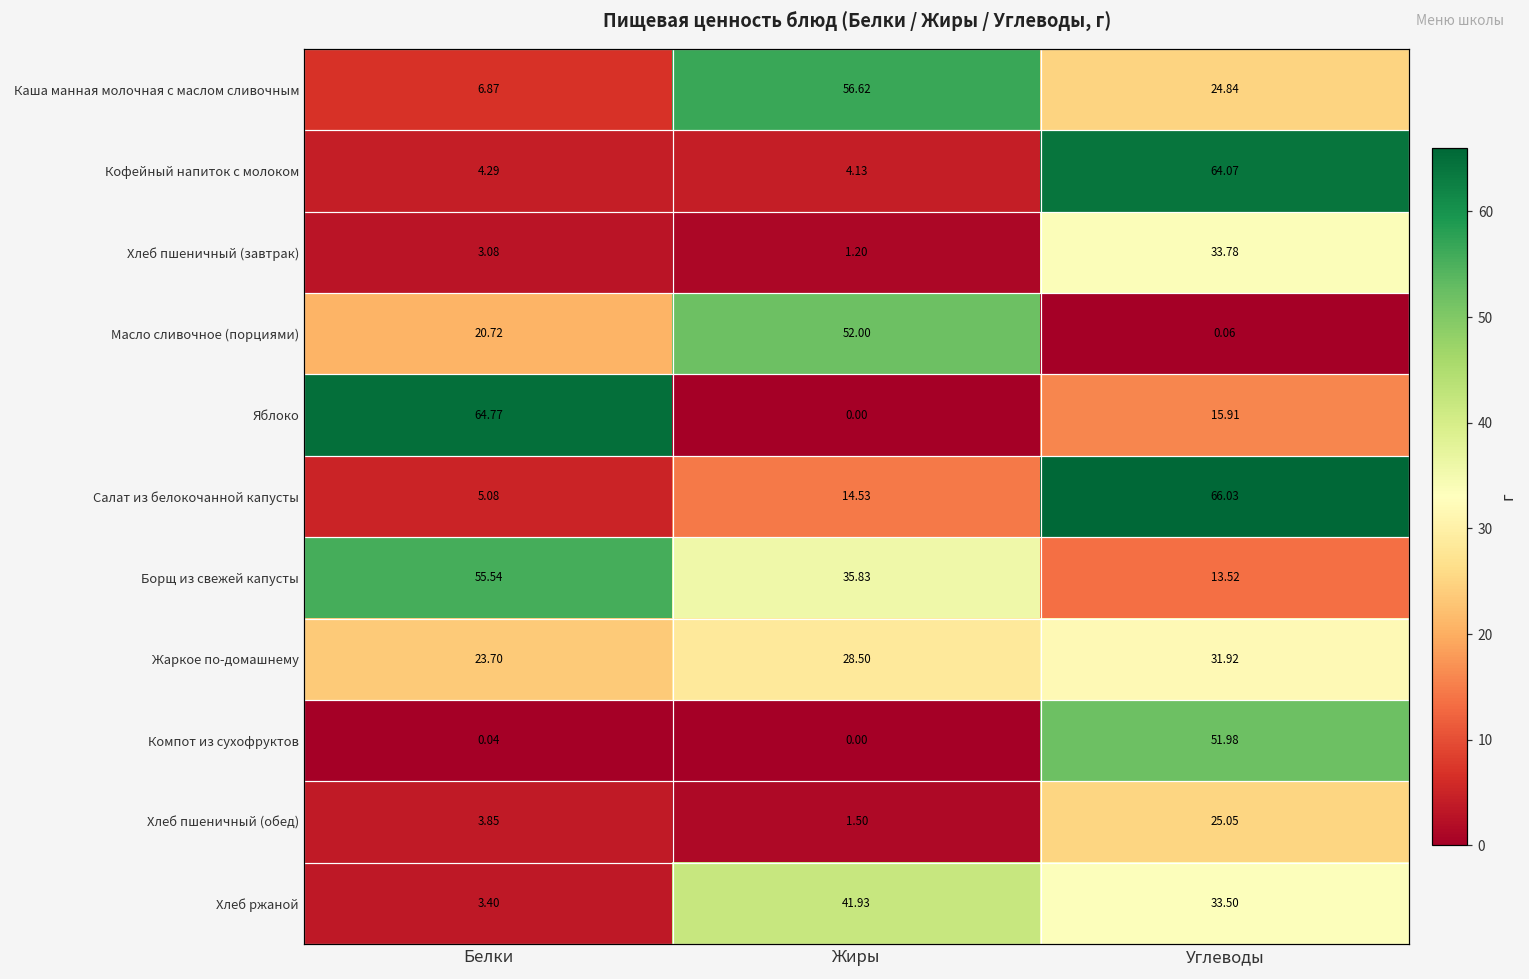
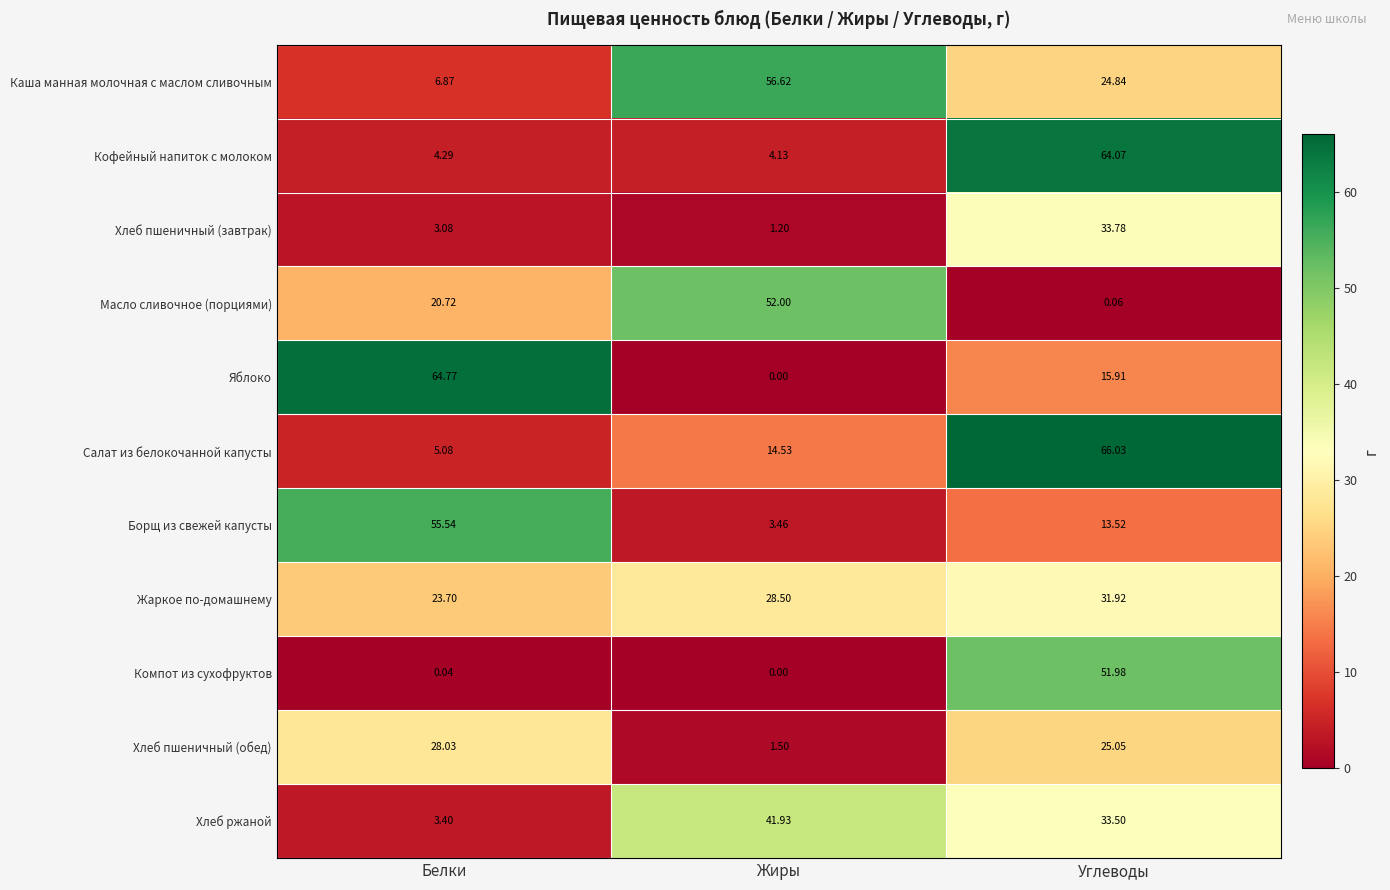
Борщ из свежей капусты, Жиры: 35.83 -> 3.46
Хлеб пшеничный (обед), Белки: 3.85 -> 28.03
